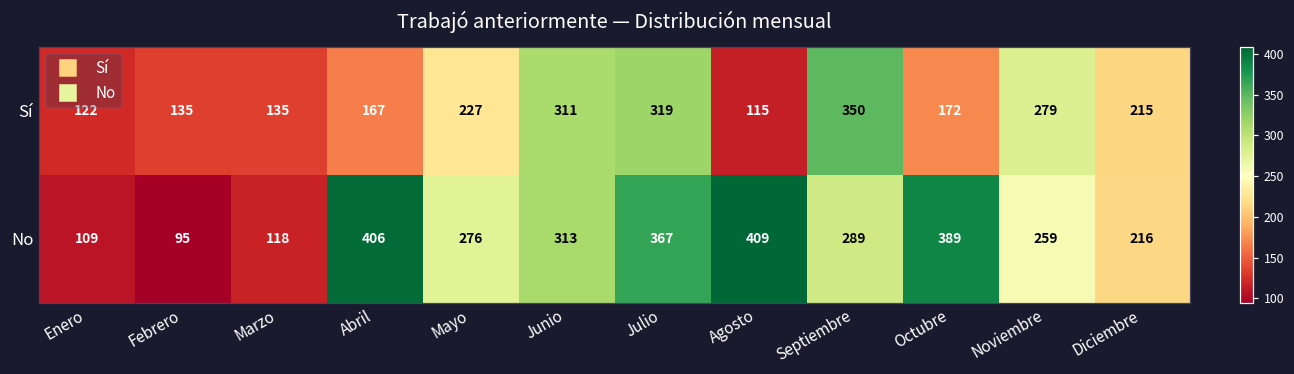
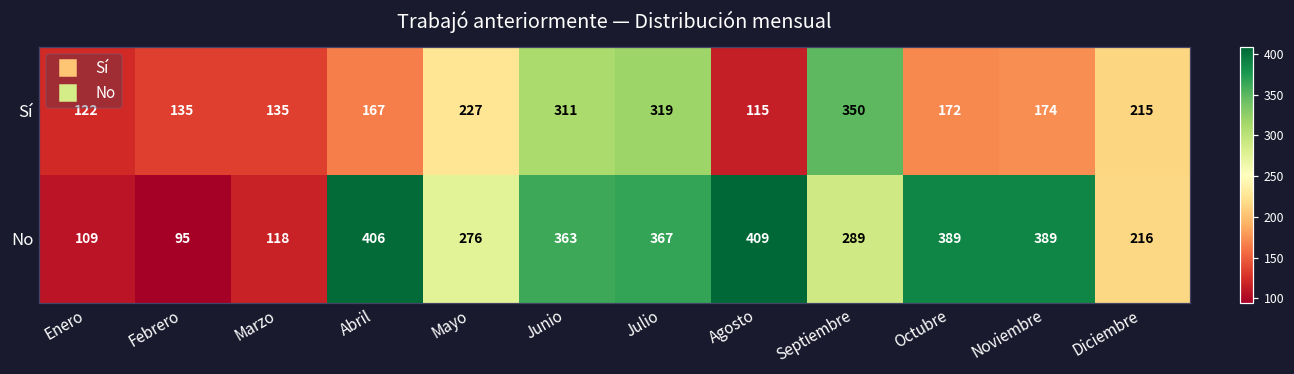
Sí, Noviembre: 279 -> 174
No, Junio: 313 -> 363
No, Noviembre: 259 -> 389
